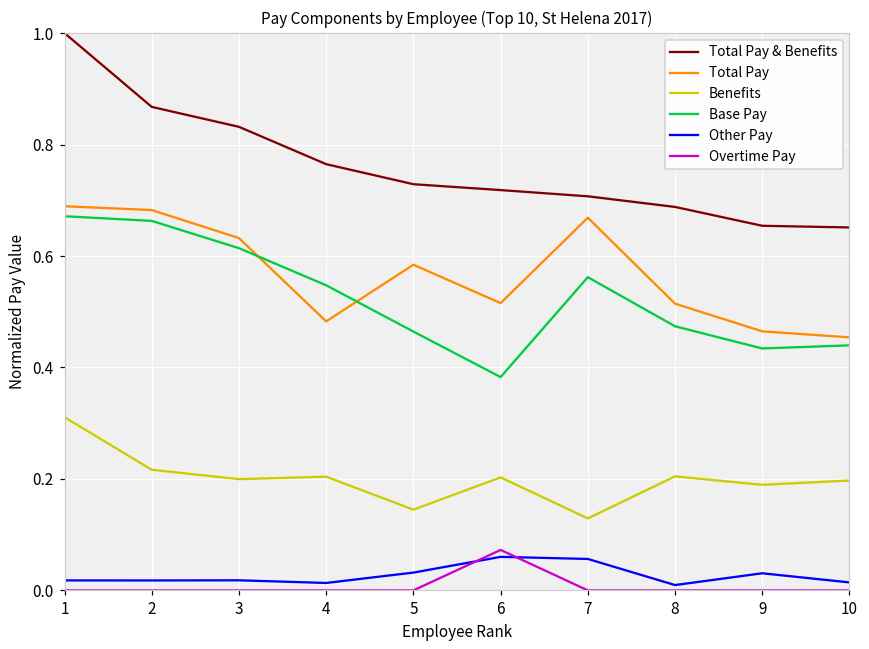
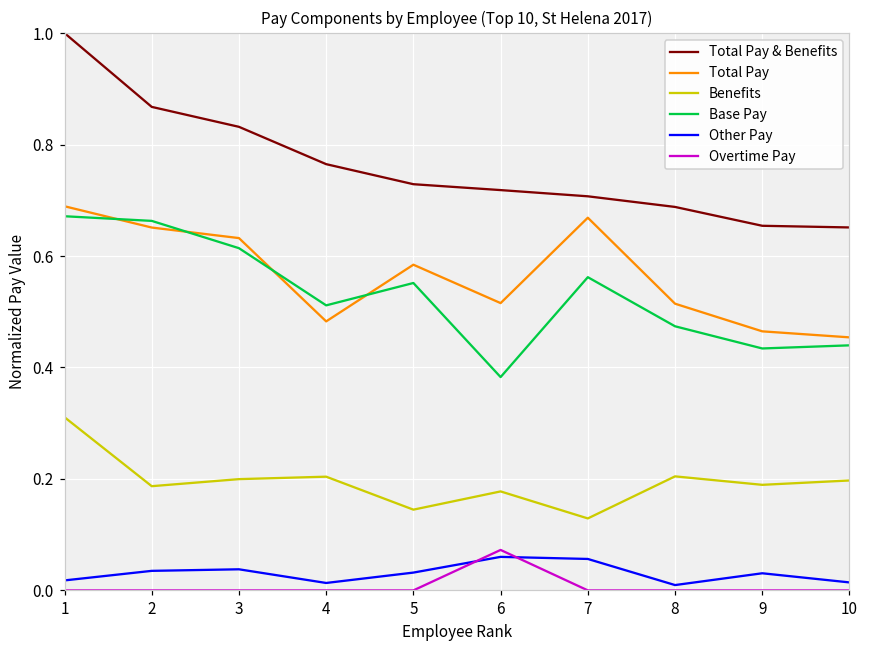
Total Pay, 2: 0.68 -> 0.65
Benefits, 2: 0.22 -> 0.19
Other Pay, 2: 0.02 -> 0.04
Other Pay, 3: 0.02 -> 0.04
Base Pay, 4: 0.55 -> 0.51
Base Pay, 5: 0.46 -> 0.55
Benefits, 6: 0.20 -> 0.18
